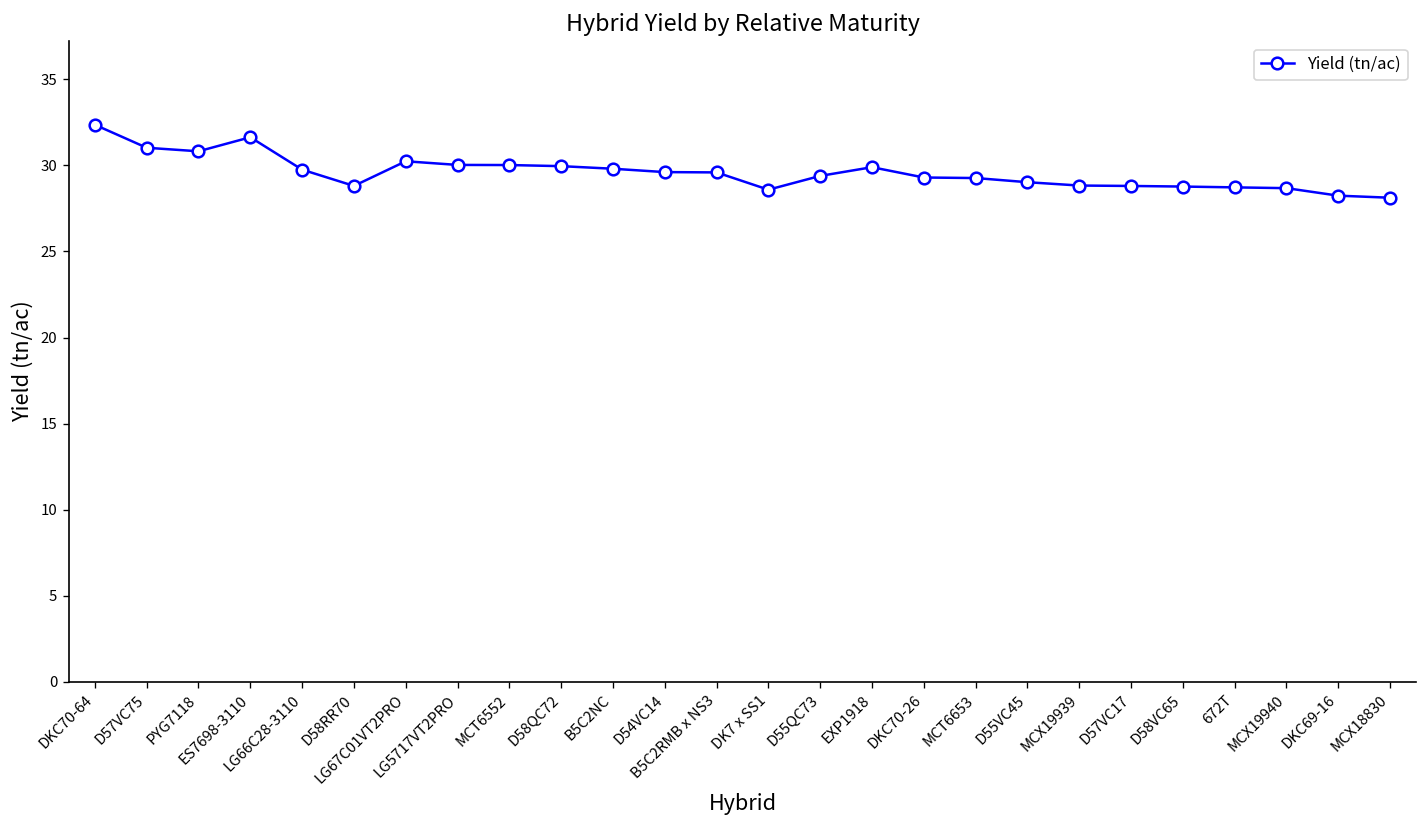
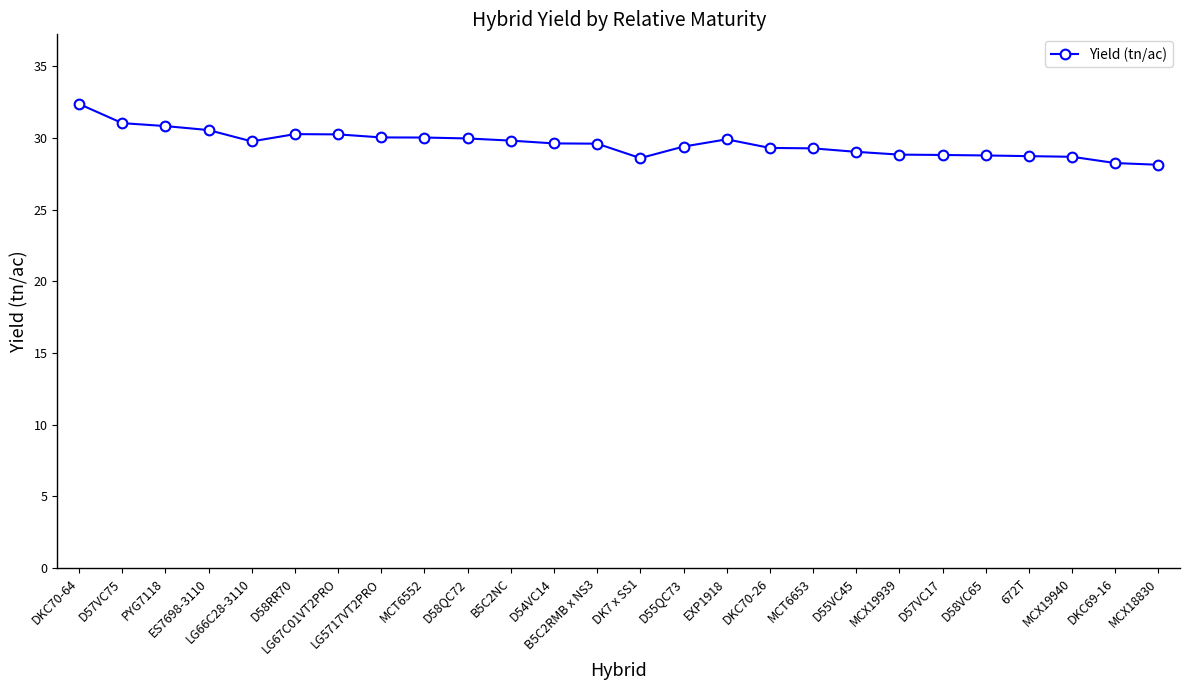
ES7698-3110: 31.6 -> 30.5
D58RR70: 28.8 -> 30.3
